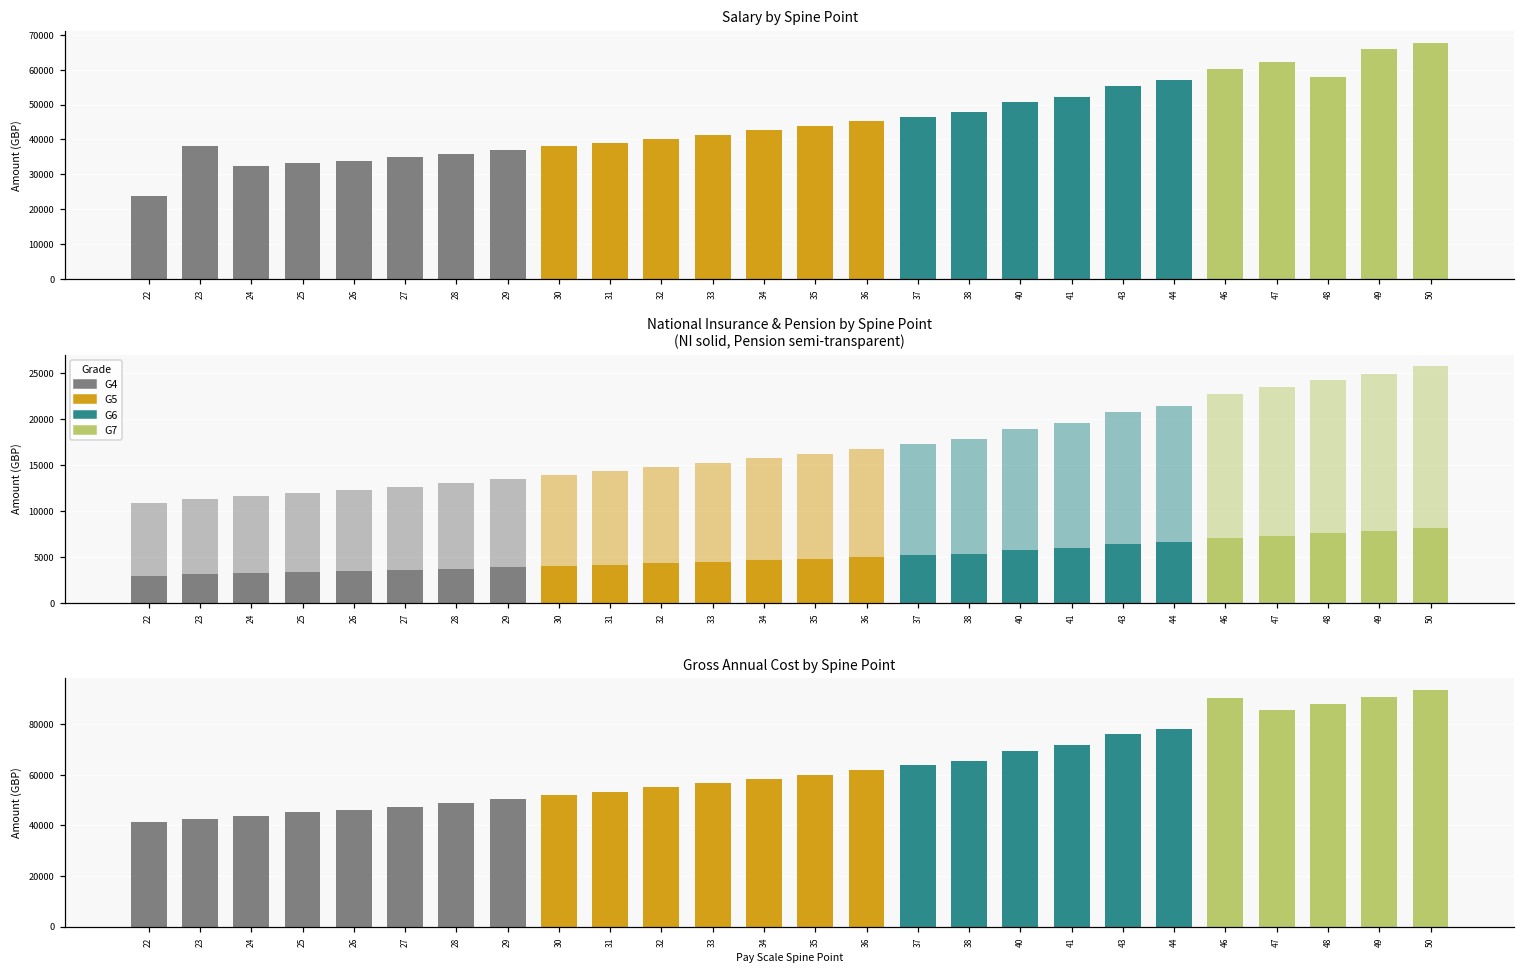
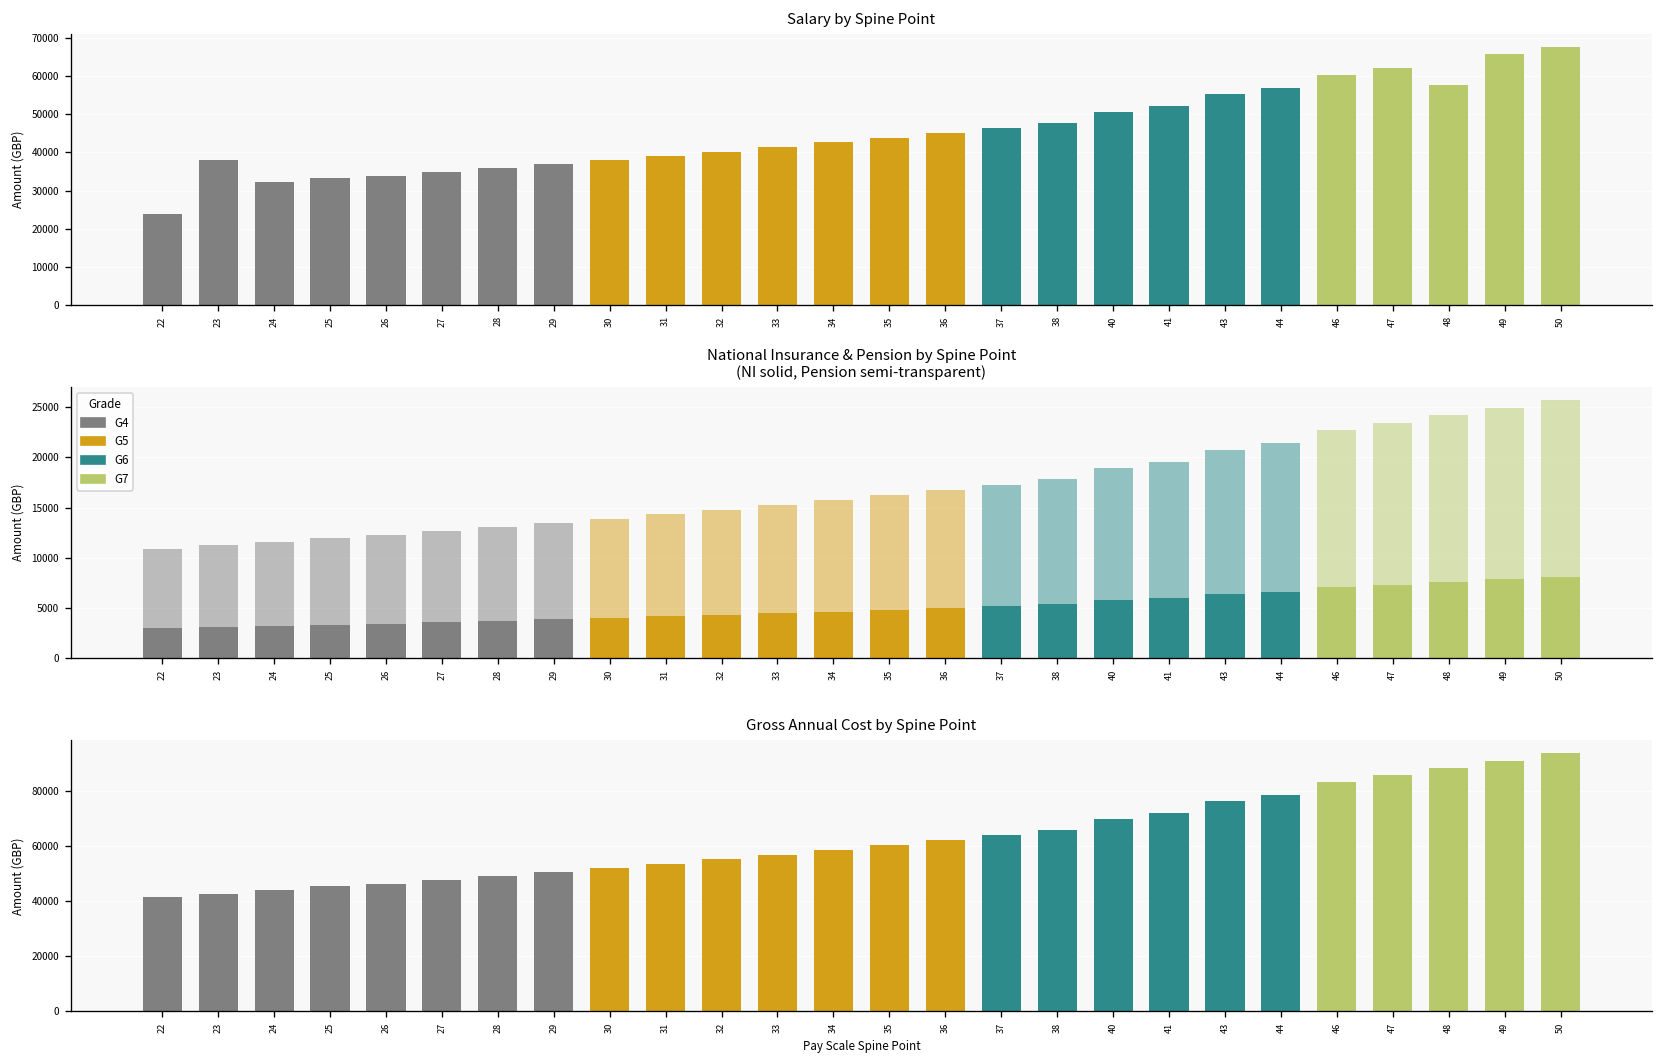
Gross Annual Cost by Spine Point, 46: 91000 -> 83000
